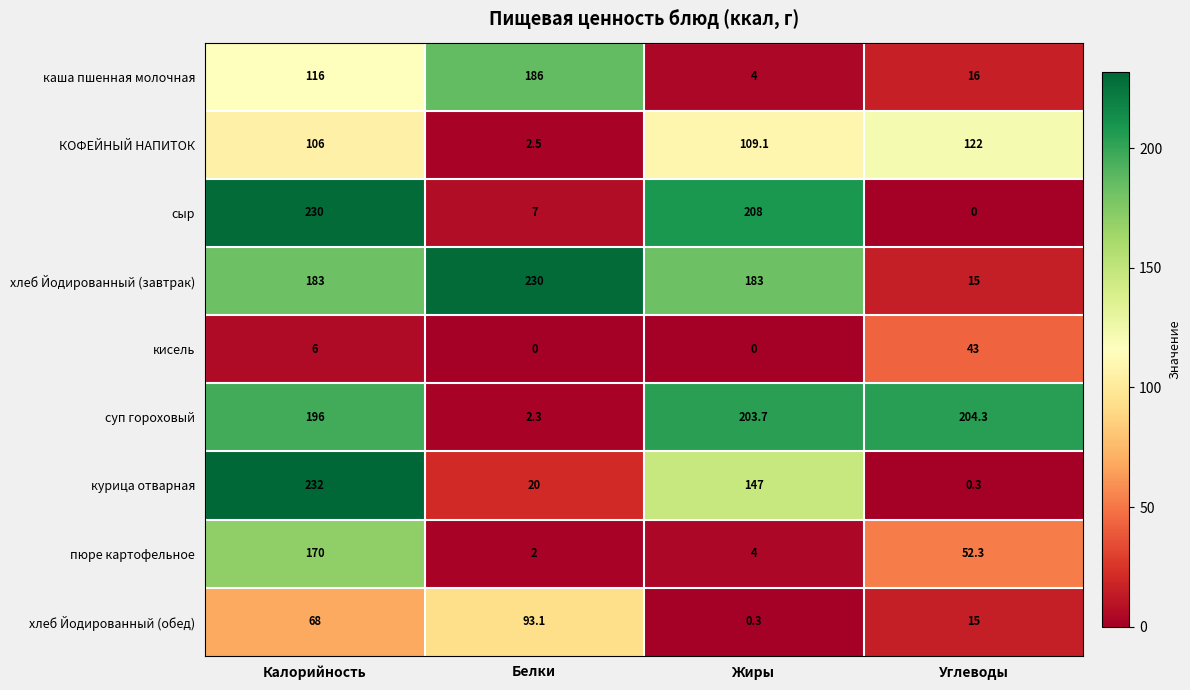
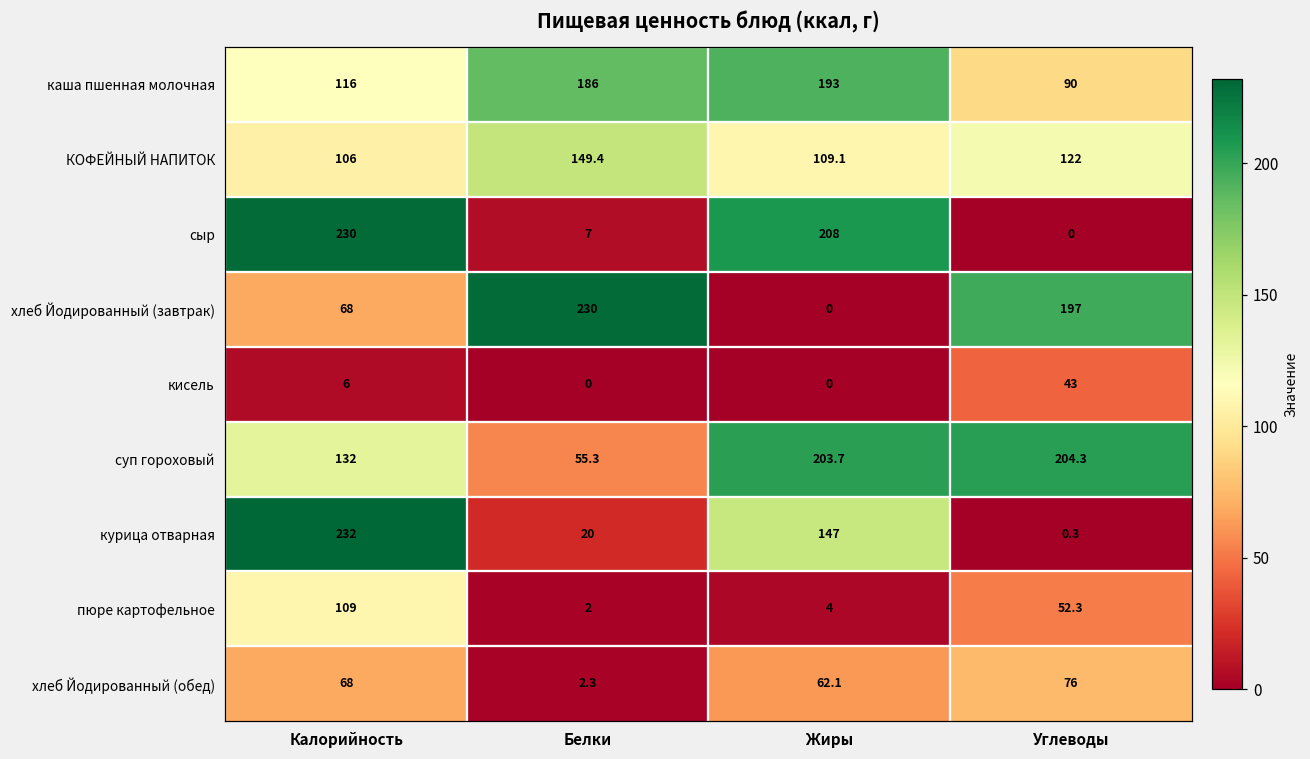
каша пшенная молочная, Жиры: 4 -> 193
каша пшенная молочная, Углеводы: 16 -> 90
КОФЕЙНЫЙ НАПИТОК, Белки: 2.5 -> 149.4
хлеб Йодированный (завтрак), Калорийность: 183 -> 68
хлеб Йодированный (завтрак), Жиры: 183 -> 0
хлеб Йодированный (завтрак), Углеводы: 15 -> 197
суп гороховый, Калорийность: 196 -> 132
суп гороховый, Белки: 2.3 -> 55.3
пюре картофельное, Калорийность: 170 -> 109
хлеб Йодированный (обед), Белки: 93.1 -> 2.3
хлеб Йодированный (обед), Жиры: 0.3 -> 62.1
хлеб Йодированный (обед), Углеводы: 15 -> 76
